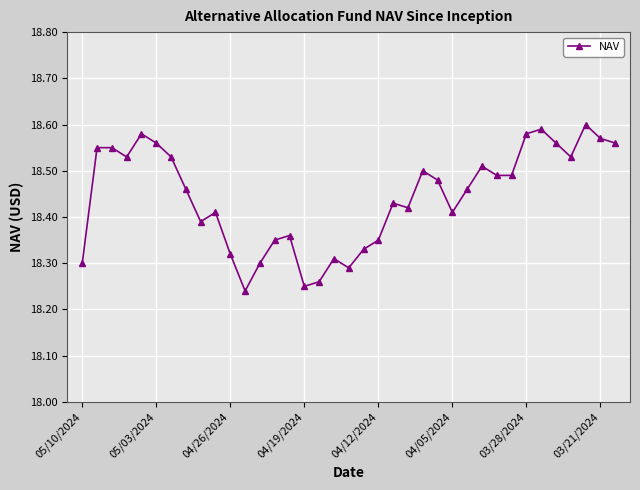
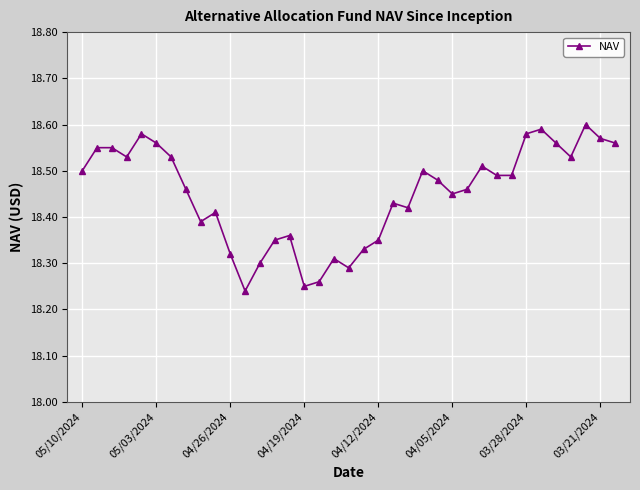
05/10/2024: 18.3 -> 18.5
04/05/2024: 18.41 -> 18.45
